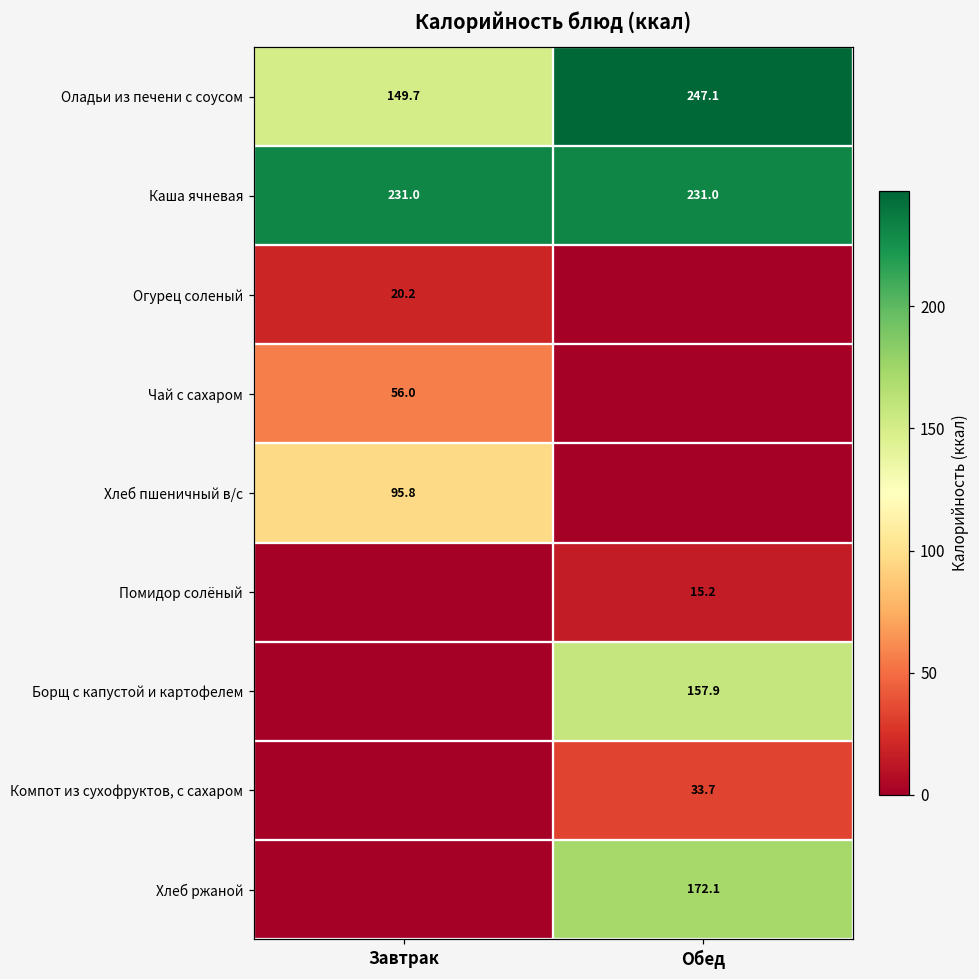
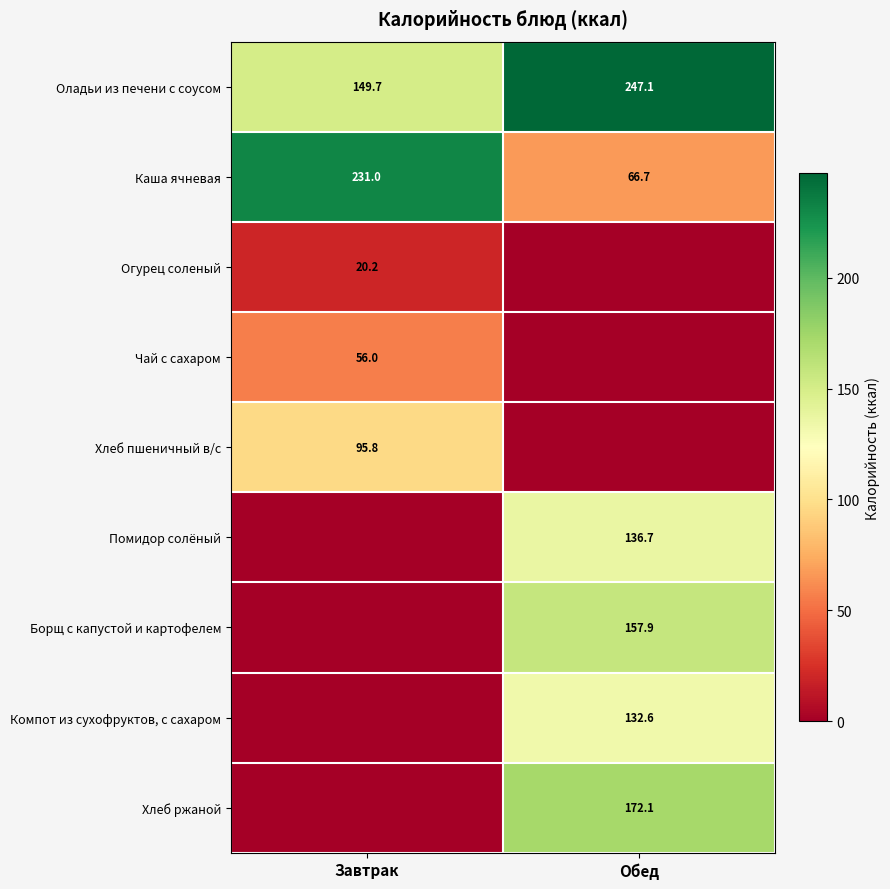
Каша ячневая, Обед: 231.0 -> 66.7
Помидор солёный, Обед: 15.2 -> 136.7
Компот из сухофруктов, с сахаром, Обед: 33.7 -> 132.6
